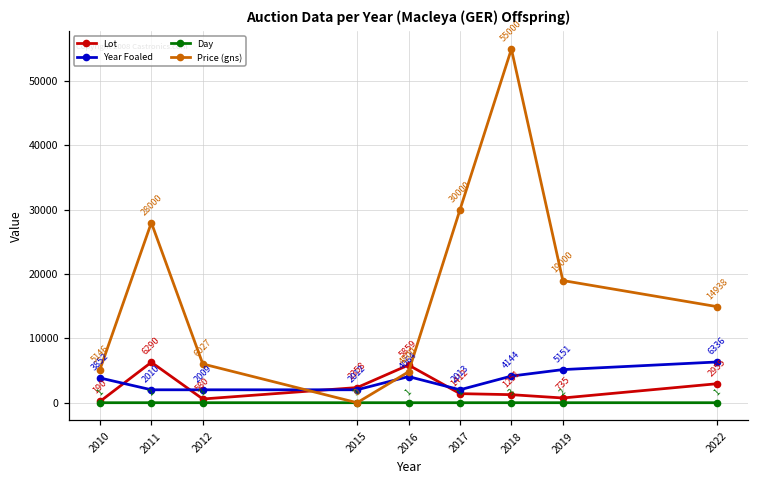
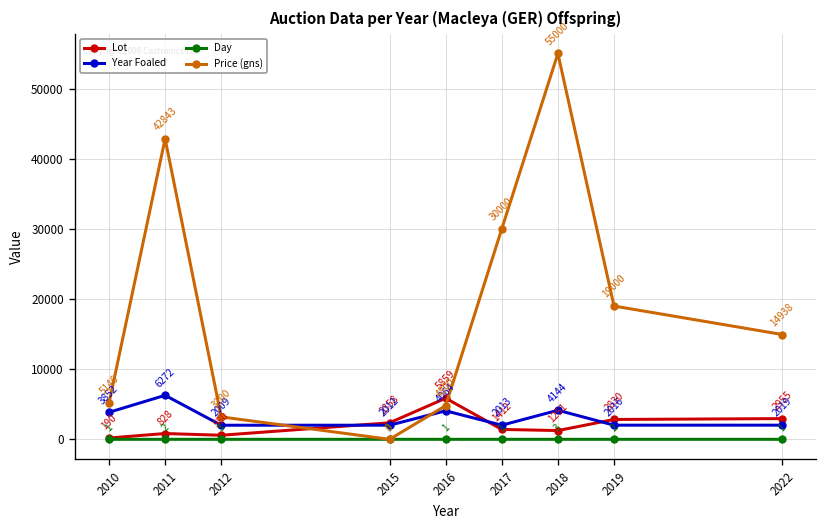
Lot, 2011: 6290 -> 828
Year Foaled, 2011: 2010 -> 6272
Price (gns), 2011: 28000 -> 42843
Price (gns), 2012: 6027 -> 3200
Lot, 2019: 735 -> 2830
Year Foaled, 2019: 5151 -> 2016
Year Foaled, 2022: 6336 -> 2019
